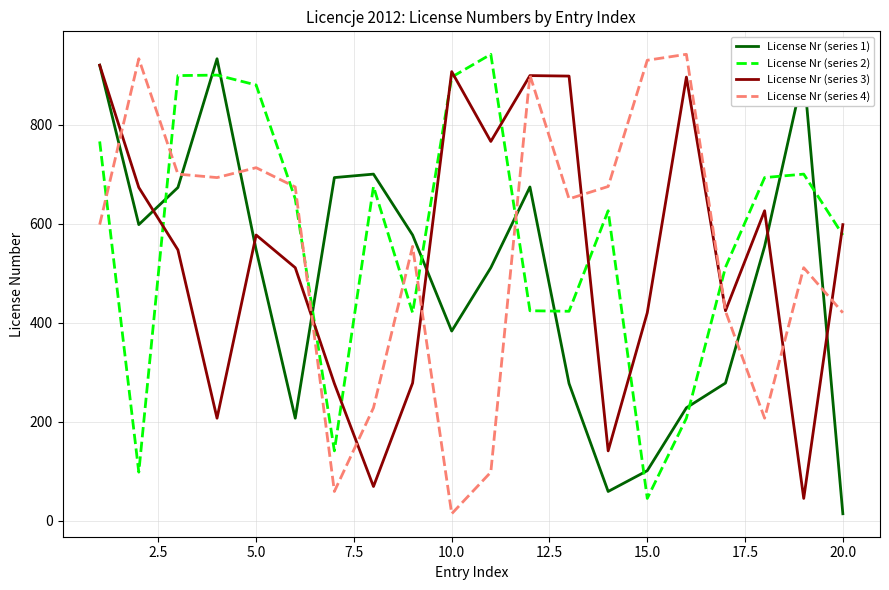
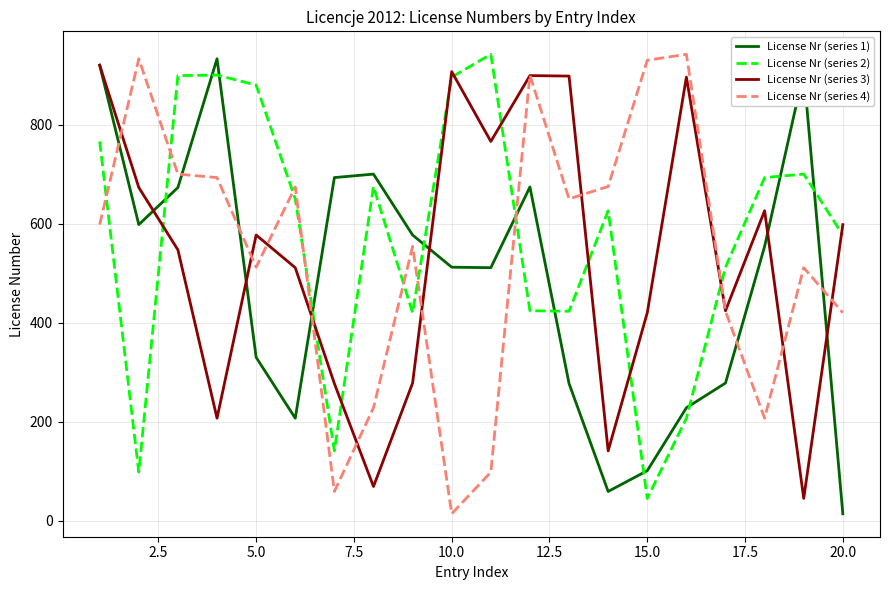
License Nr (series 1), 5.0: 550 -> 330
License Nr (series 4), 5.0: 710 -> 510
License Nr (series 1), 10.0: 380 -> 510
